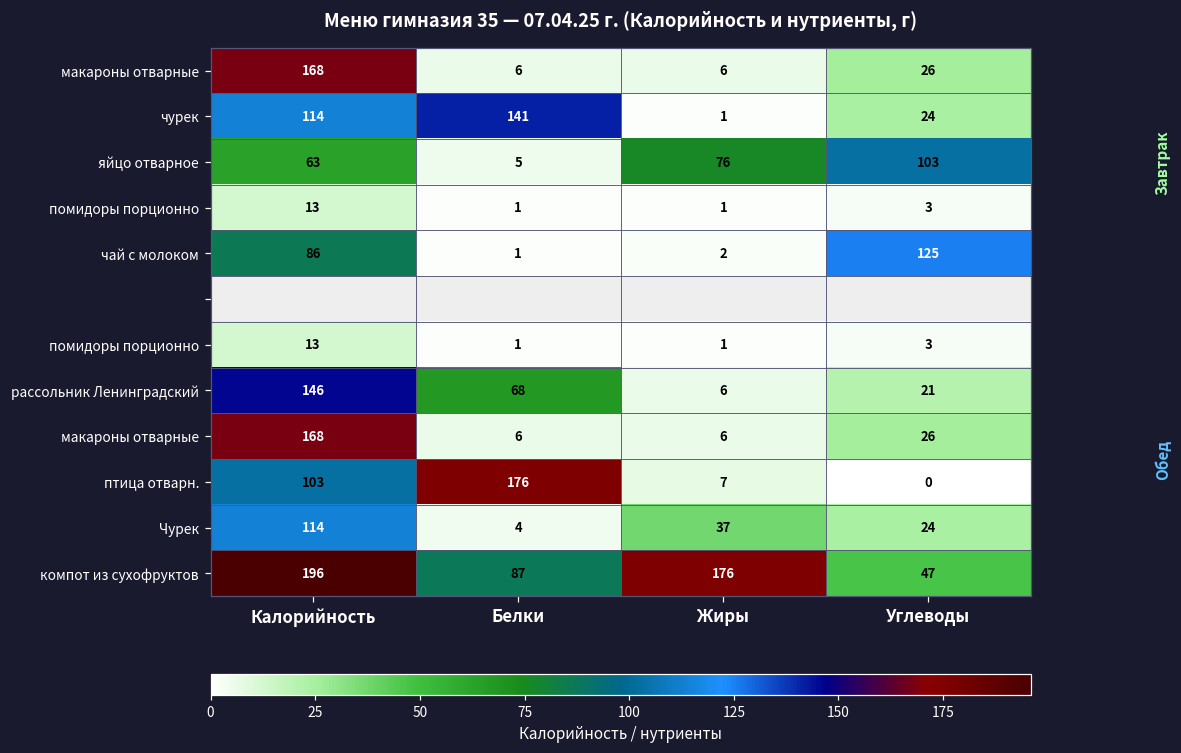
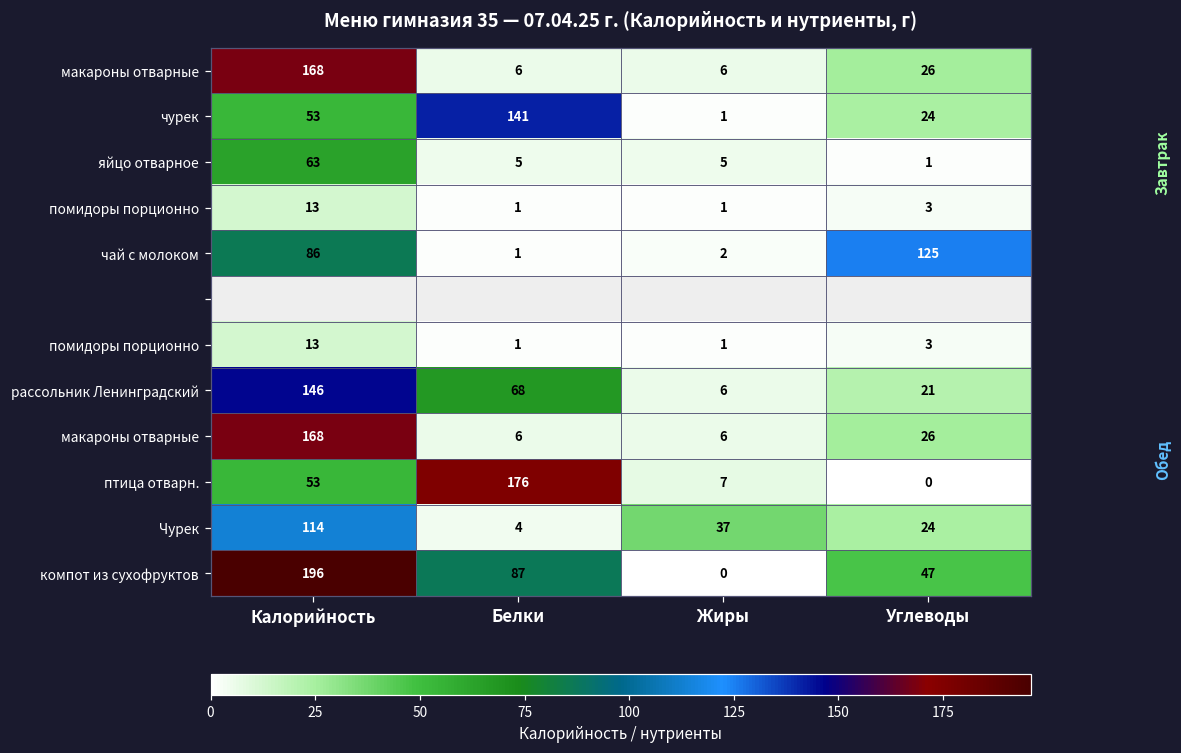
чурек, Калорийность: 114 -> 53
яйцо отварное, Жиры: 76 -> 5
яйцо отварное, Углеводы: 103 -> 1
птица отварн., Калорийность: 103 -> 53
компот из сухофруктов, Жиры: 176 -> 0
